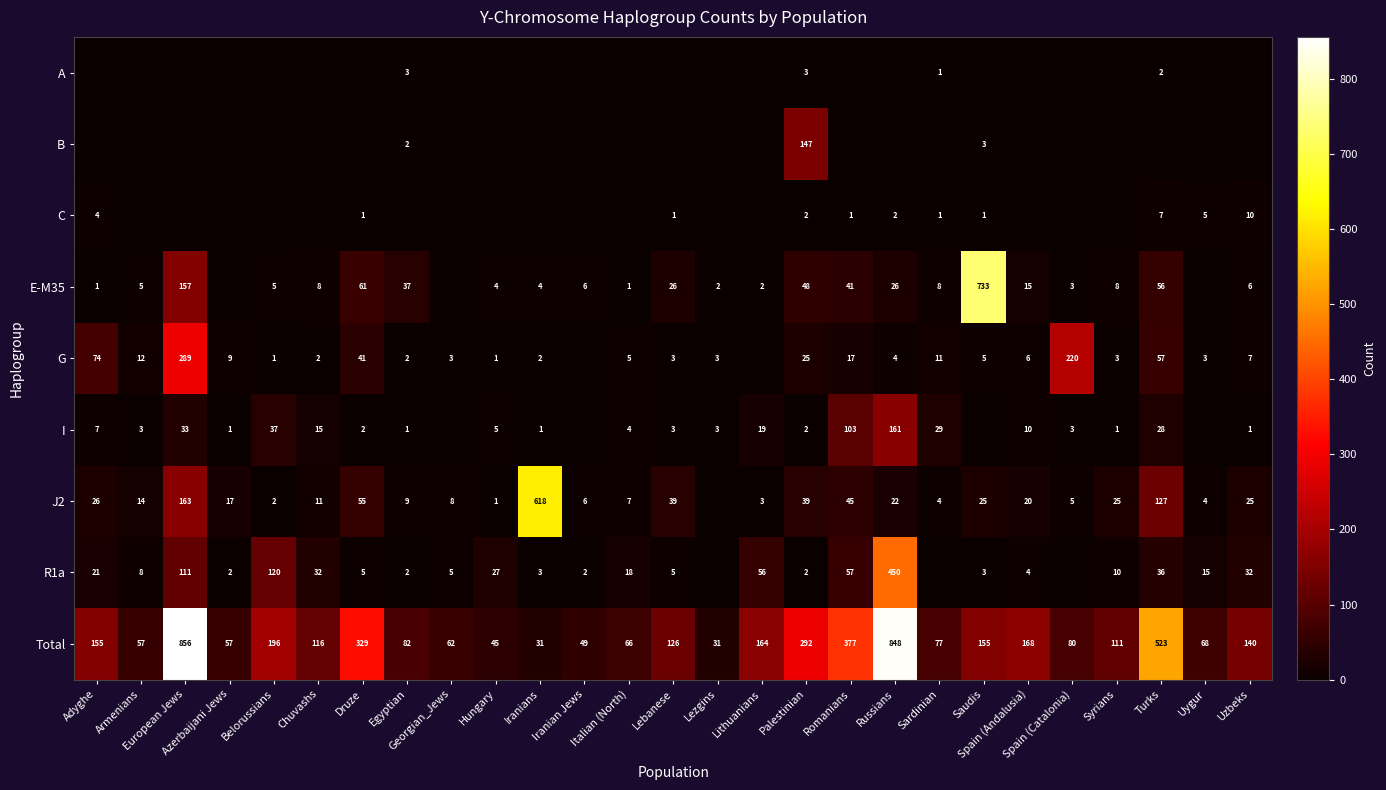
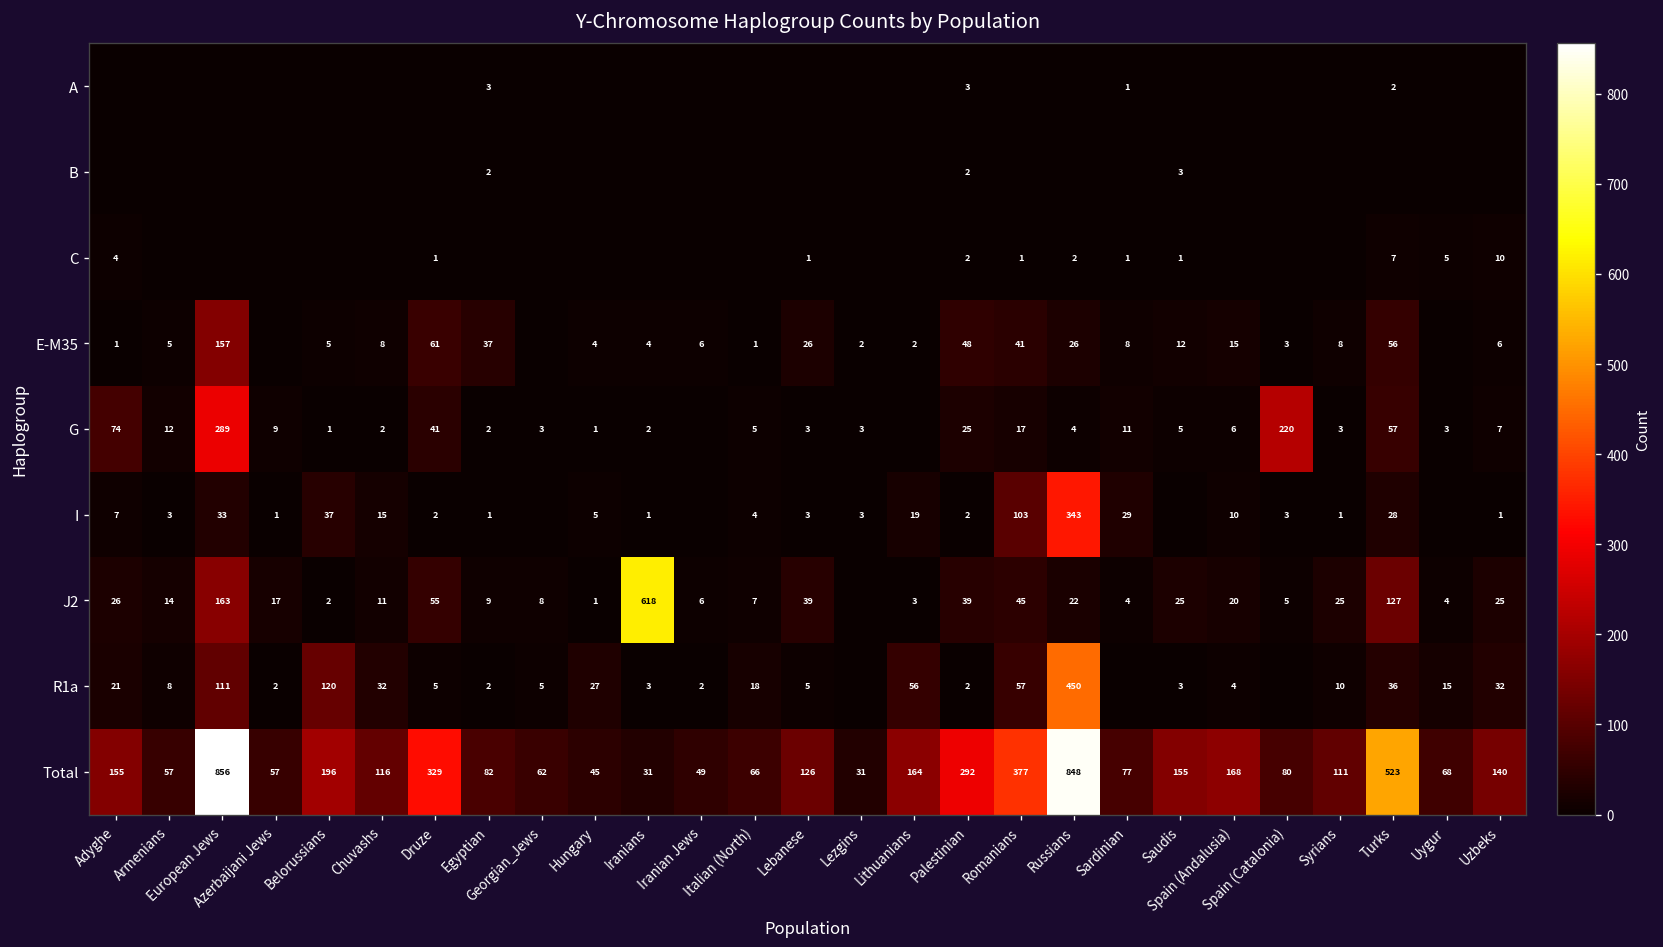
B, Palestinian: 147 -> 2
E-M35, Saudis: 733 -> 12
I, Russians: 161 -> 343
